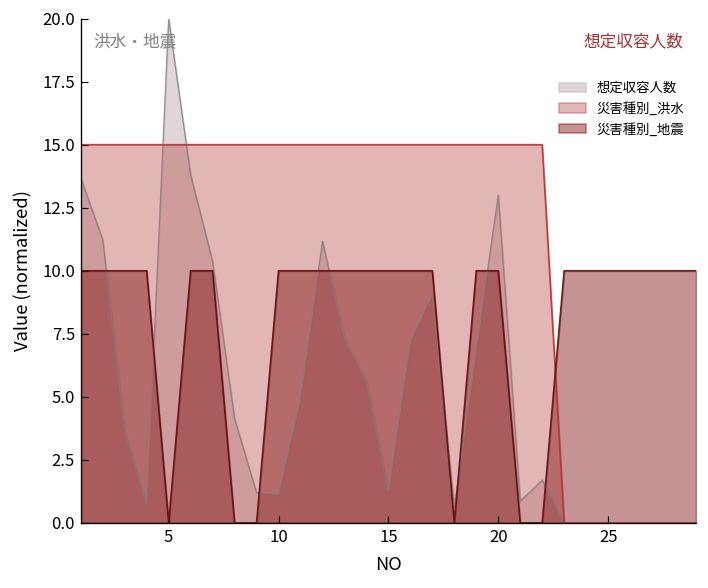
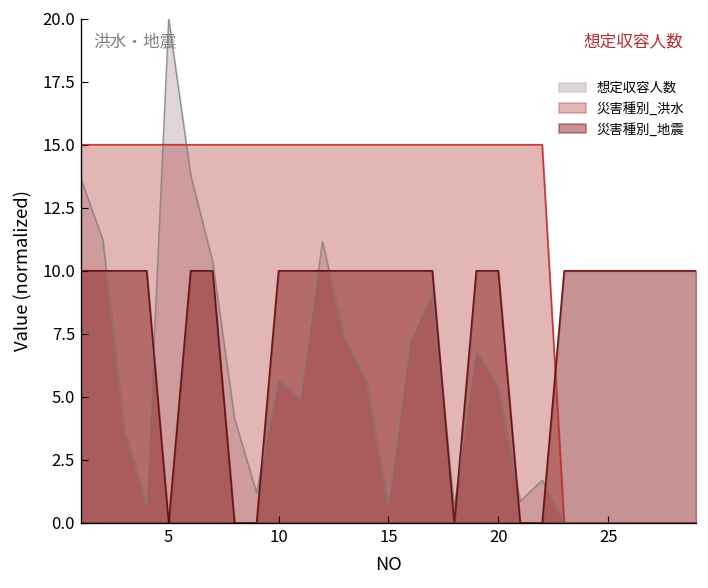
想定収容人数, 10: 1.1 -> 5.7
想定収容人数, 15: 1.2 -> 0.7
想定収容人数, 20: 13.0 -> 5.4
